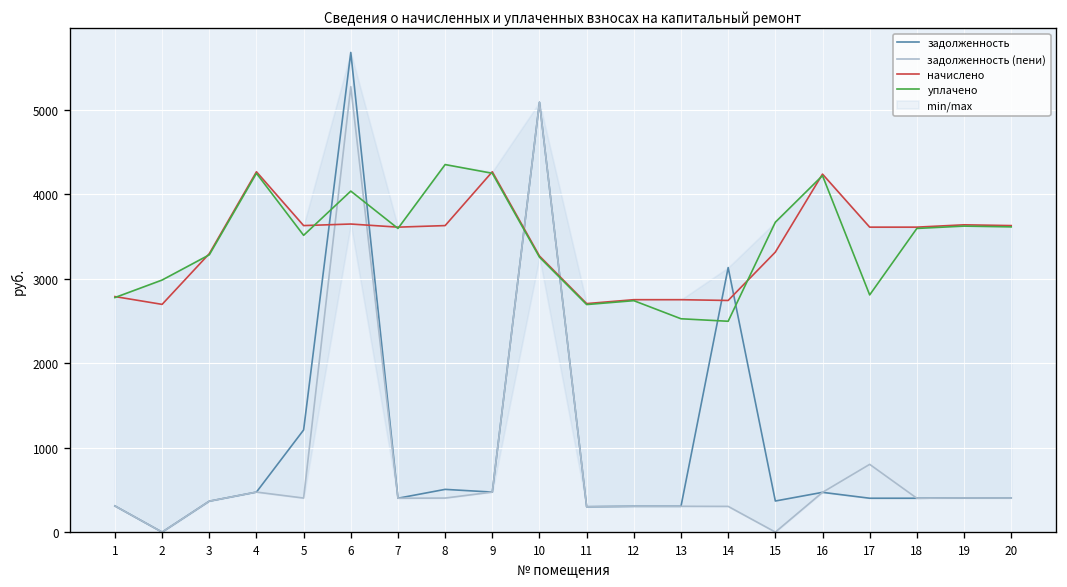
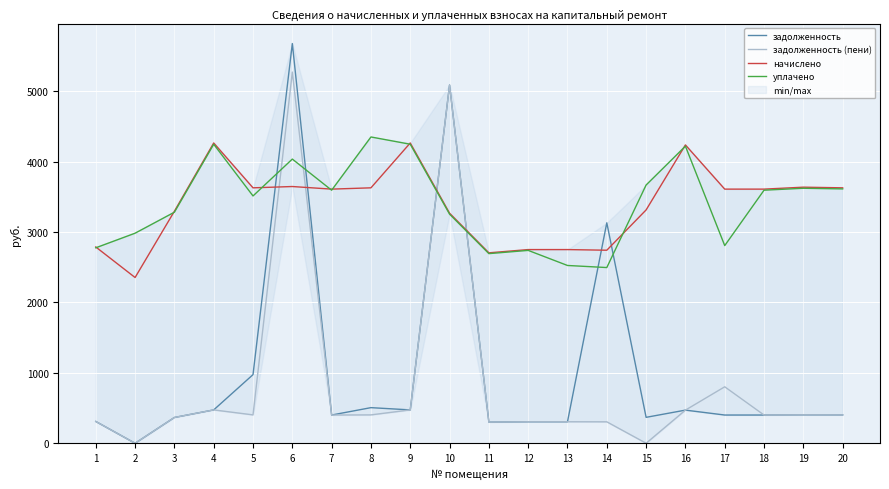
начислено, 2: 2700 -> 2400
задолженность, 5: 1200 -> 1000
